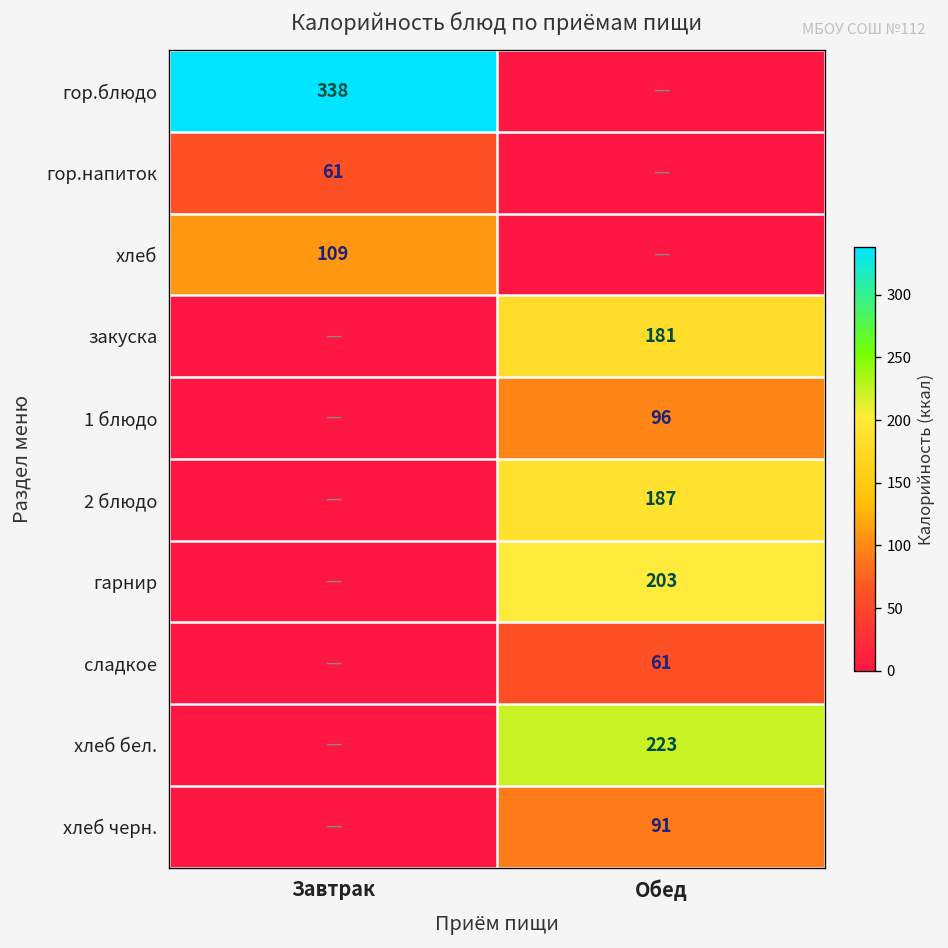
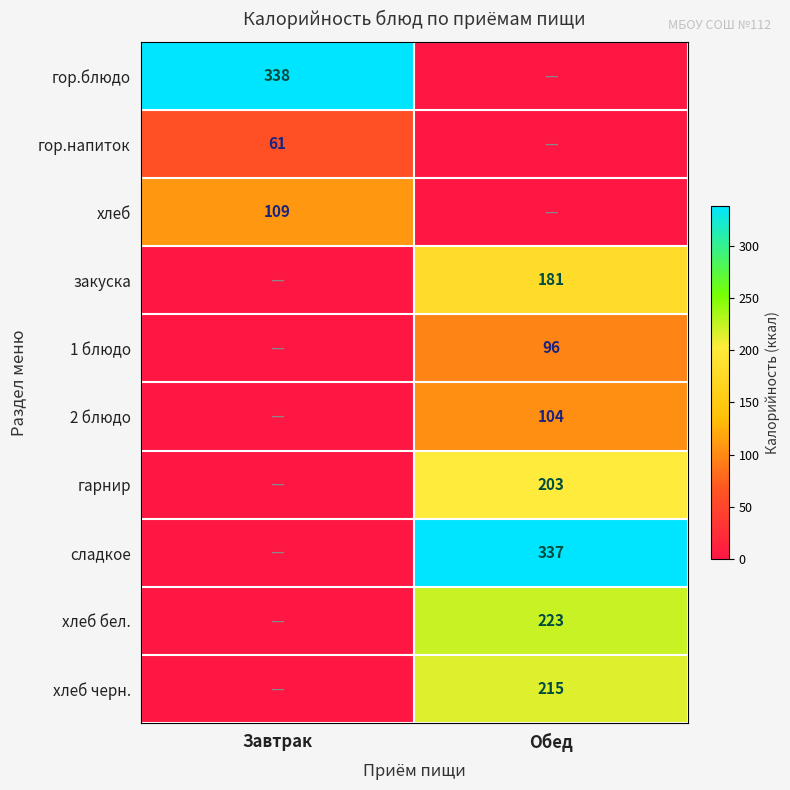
2 блюдо, Обед: 187 -> 104
сладкое, Обед: 61 -> 337
хлеб черн., Обед: 91 -> 215
